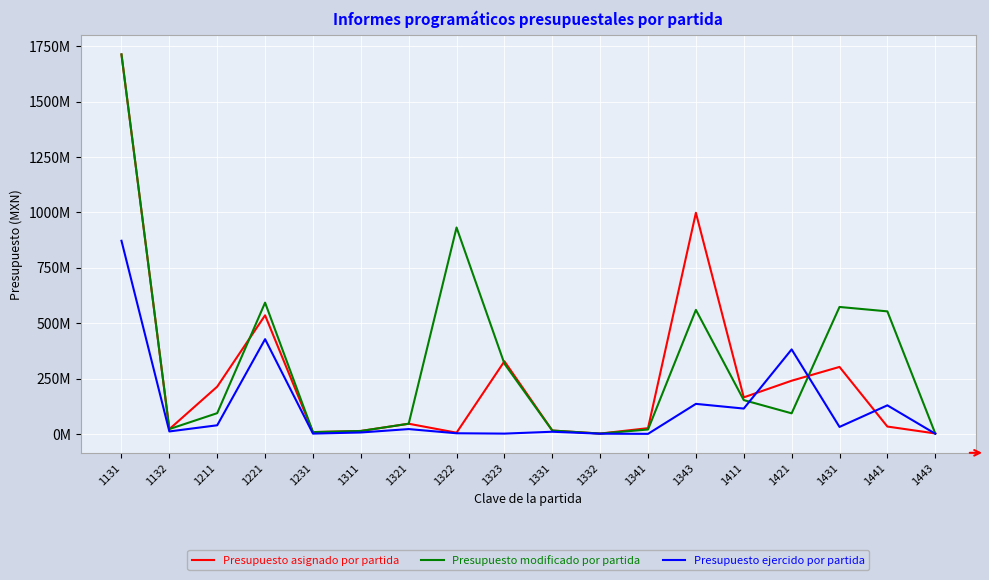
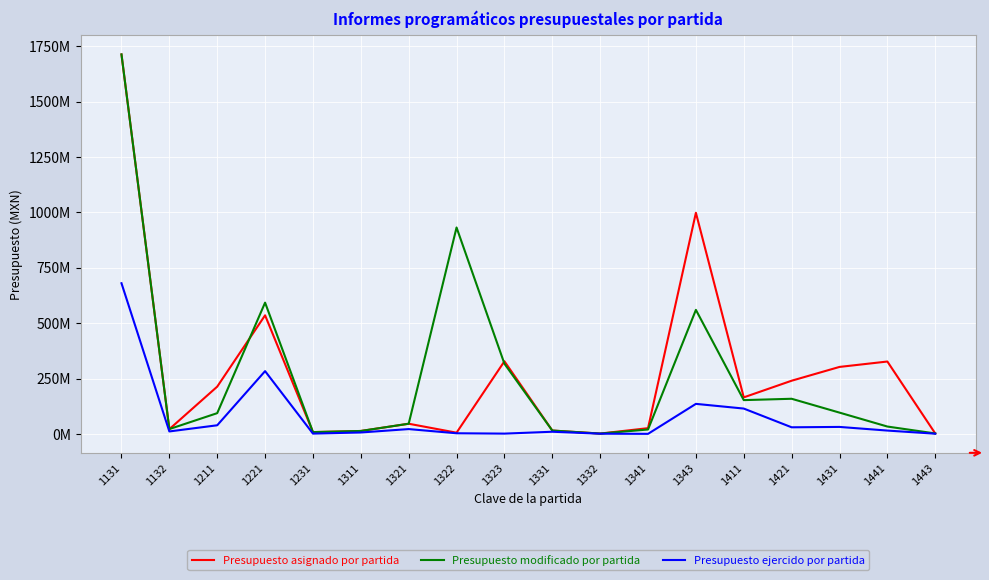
Presupuesto ejercido por partida, 1131: 870000000 -> 680000000
Presupuesto ejercido por partida, 1221: 430000000 -> 280000000
Presupuesto modificado por partida, 1421: 90000000 -> 160000000
Presupuesto ejercido por partida, 1421: 380000000 -> 30000000
Presupuesto modificado por partida, 1431: 570000000 -> 100000000
Presupuesto asignado por partida, 1441: 30000000 -> 330000000
Presupuesto modificado por partida, 1441: 550000000 -> 30000000
Presupuesto ejercido por partida, 1441: 130000000 -> 20000000
